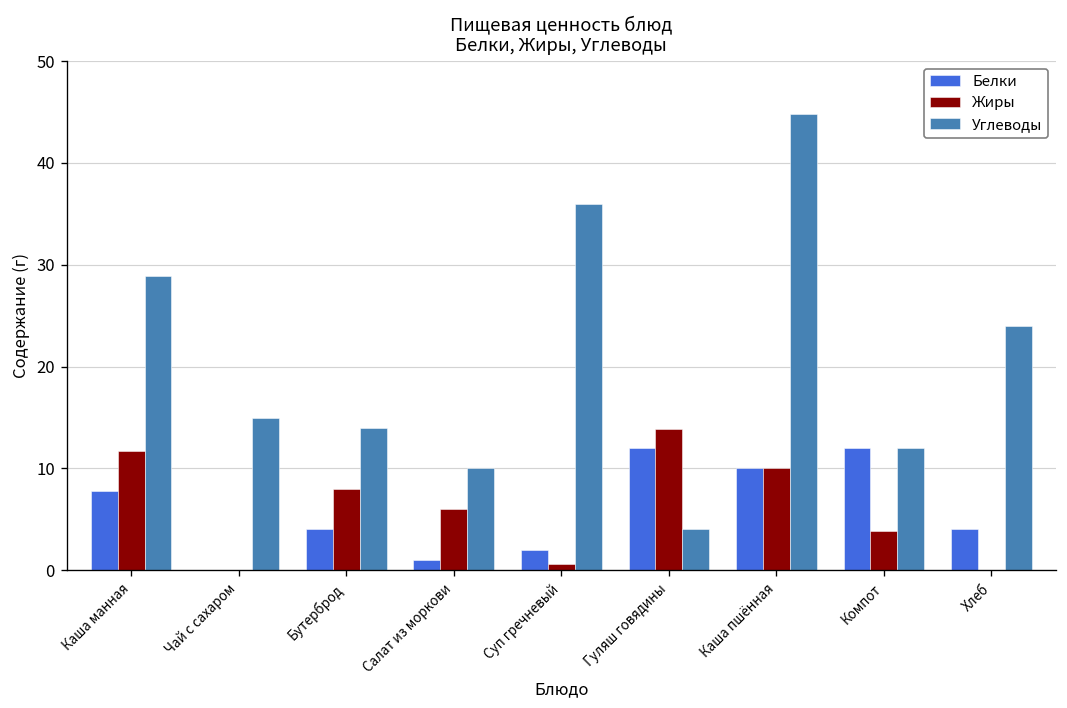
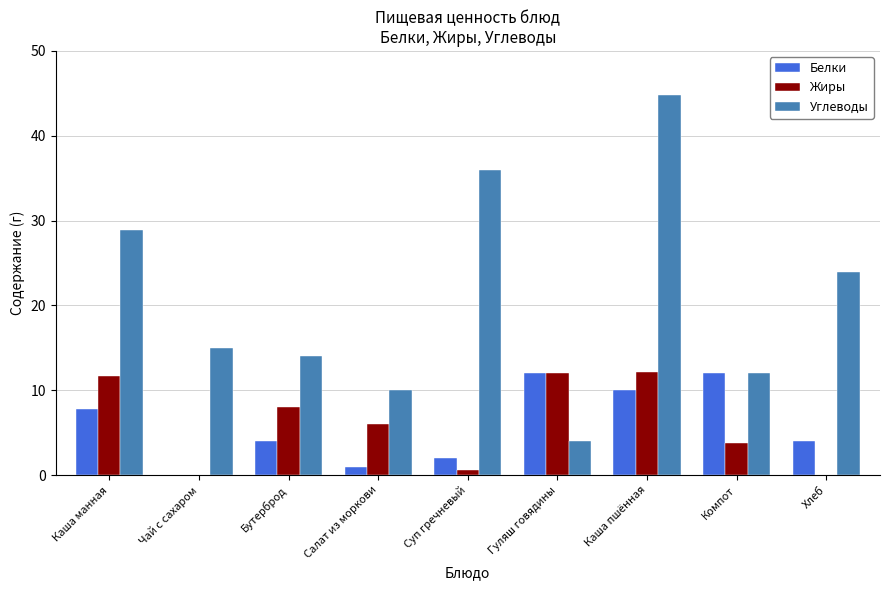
Жиры, Гуляш говядины: 14 -> 12
Жиры, Каша пшённая: 10 -> 12
